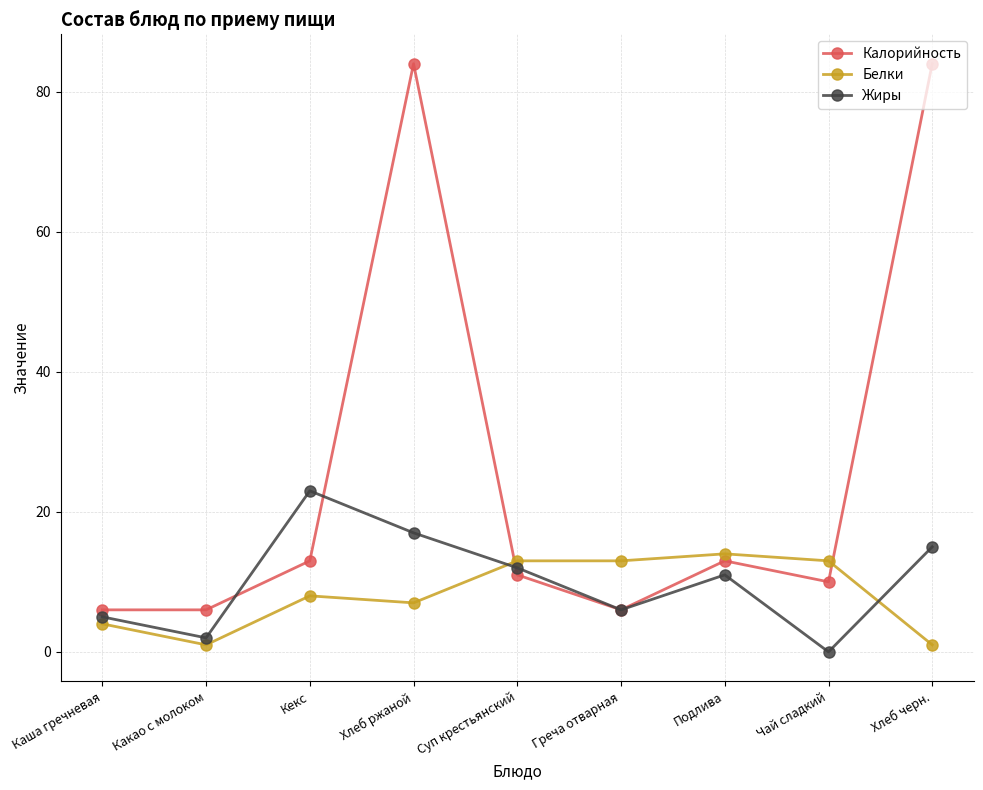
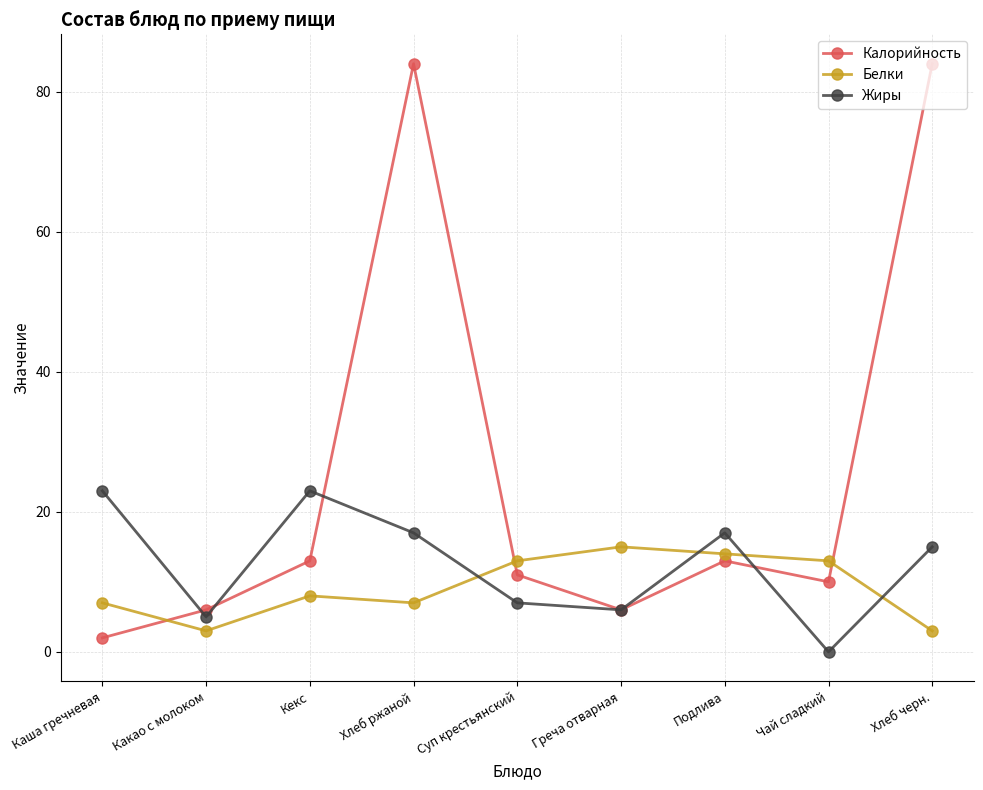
Калорийность, Каша гречневая: 6 -> 2
Белки, Каша гречневая: 4 -> 7
Жиры, Каша гречневая: 5 -> 23
Белки, Какао с молоком: 1 -> 3
Жиры, Какао с молоком: 2 -> 5
Жиры, Суп крестьянский: 12 -> 7
Белки, Греча отварная: 13 -> 15
Жиры, Подлива: 11 -> 17
Белки, Хлеб черн.: 1 -> 3
